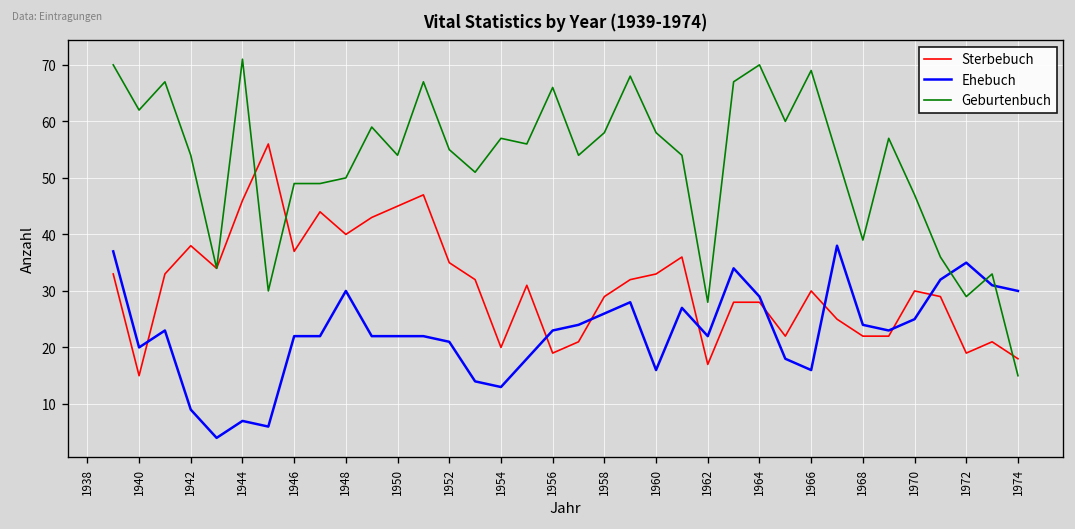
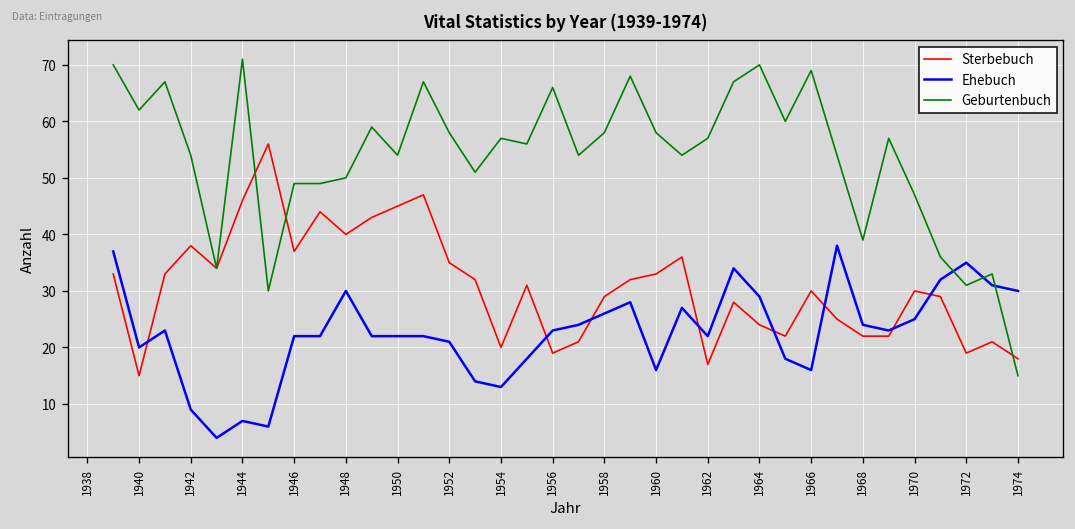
Geburtenbuch, 1952: 55 -> 58
Geburtenbuch, 1962: 28 -> 57
Sterbebuch, 1964: 28 -> 24
Geburtenbuch, 1972: 29 -> 31
